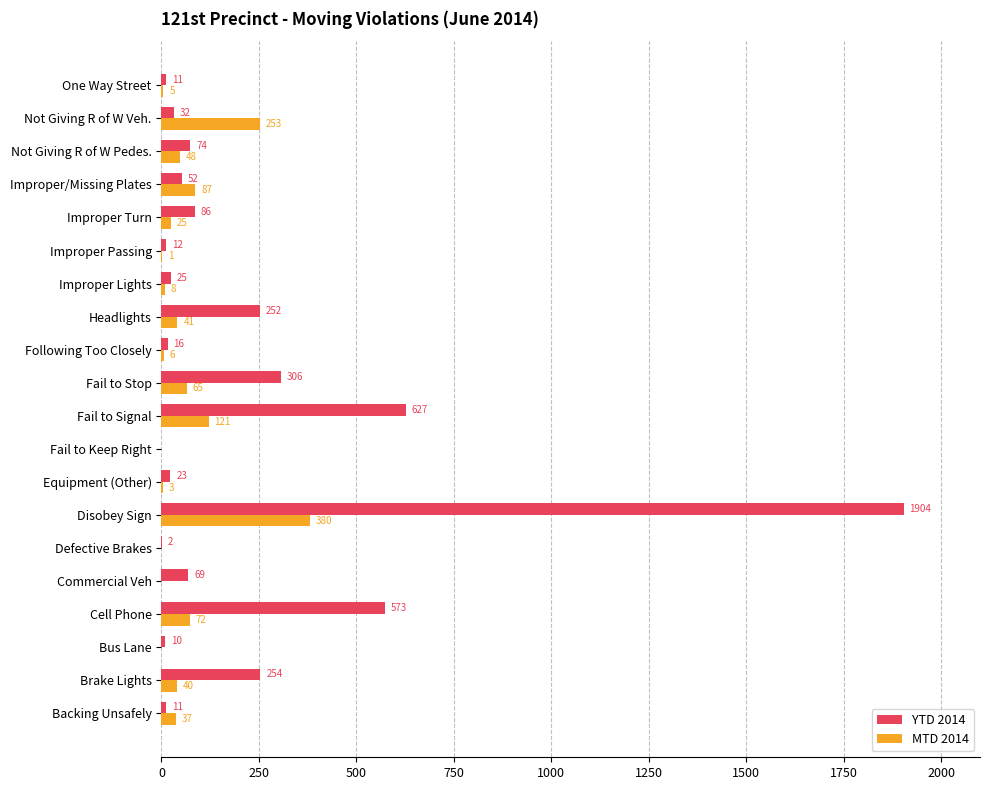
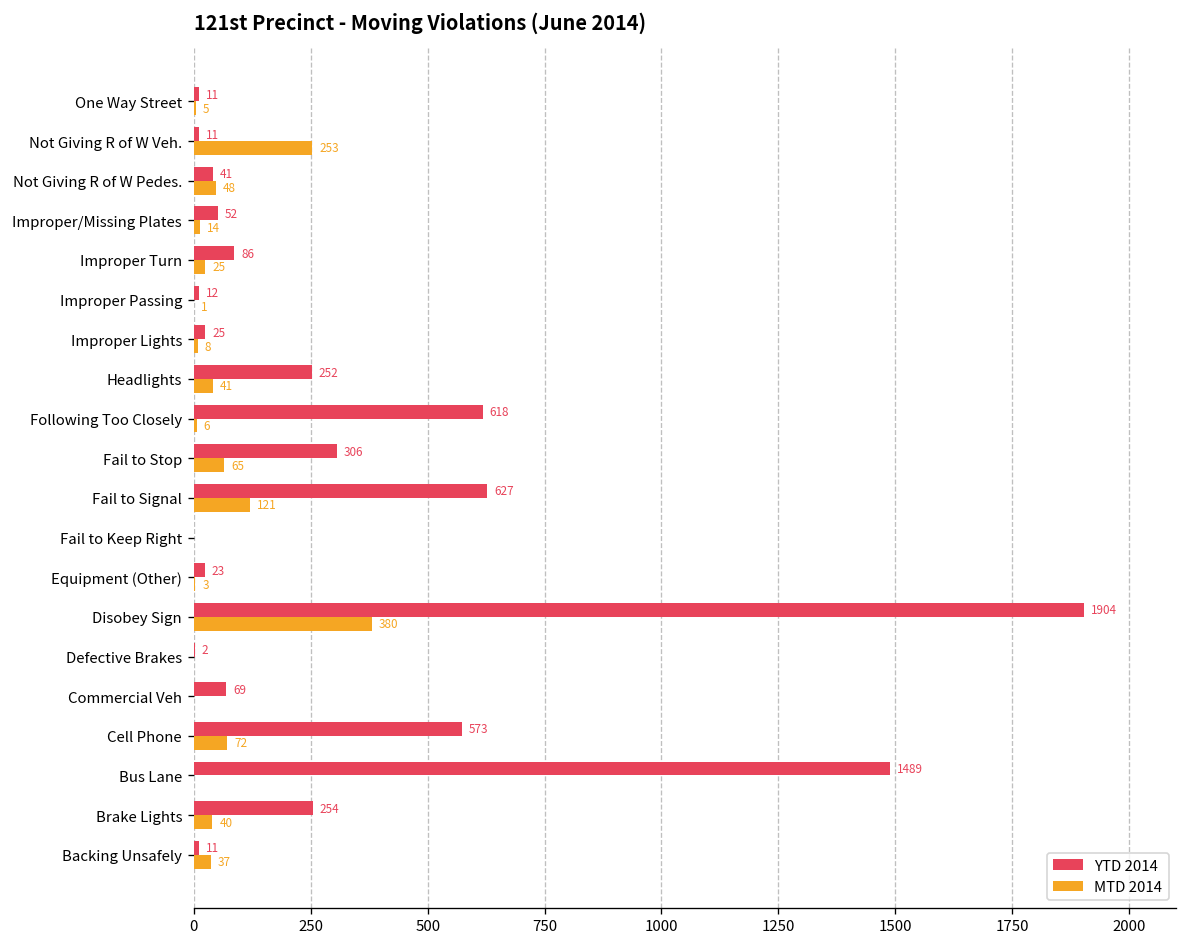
YTD 2014, Not Giving R of W Veh.: 32 -> 11
YTD 2014, Not Giving R of W Pedes.: 74 -> 41
MTD 2014, Improper/Missing Plates: 87 -> 14
YTD 2014, Following Too Closely: 16 -> 618
YTD 2014, Bus Lane: 10 -> 1489
